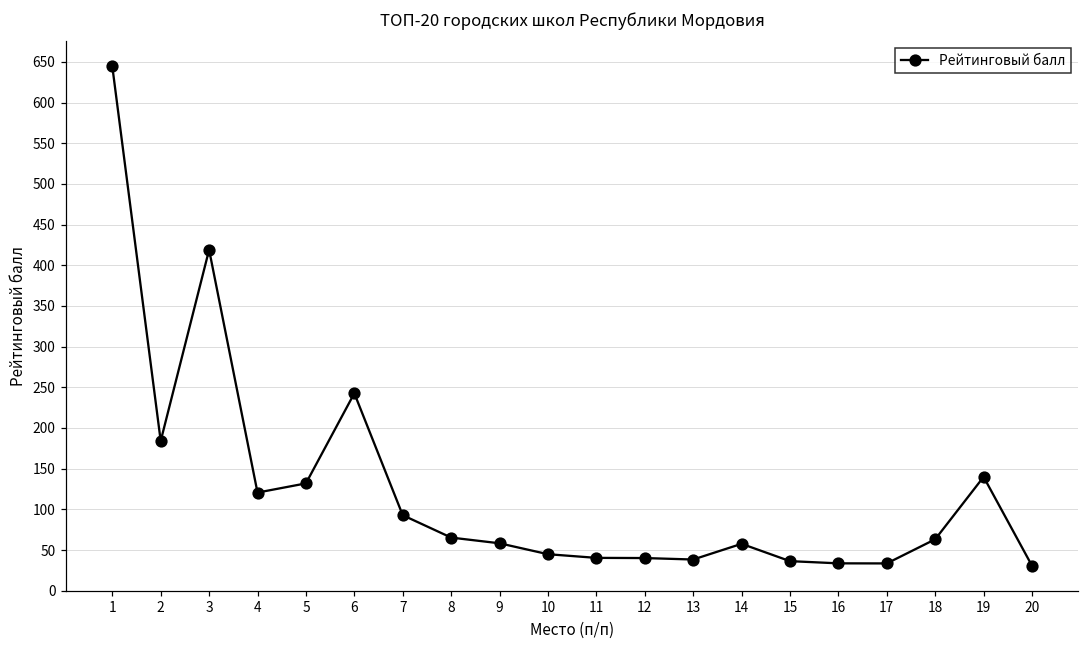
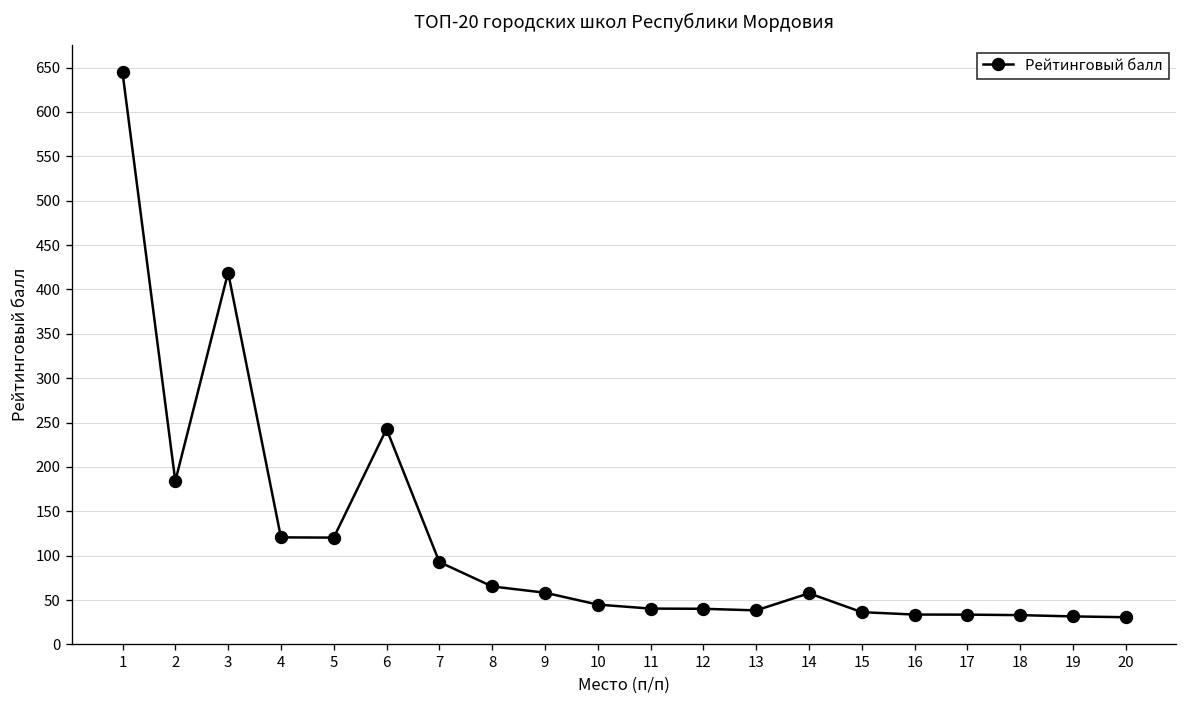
5: 130 -> 120
18: 60 -> 30
19: 140 -> 30
